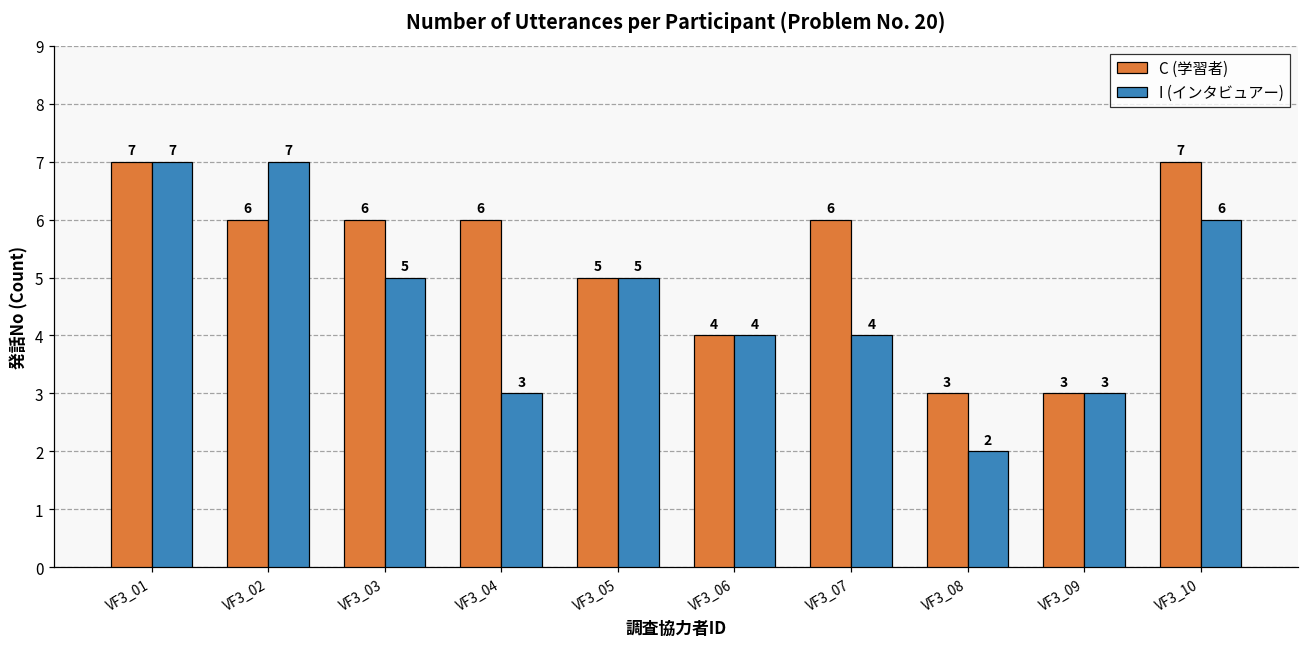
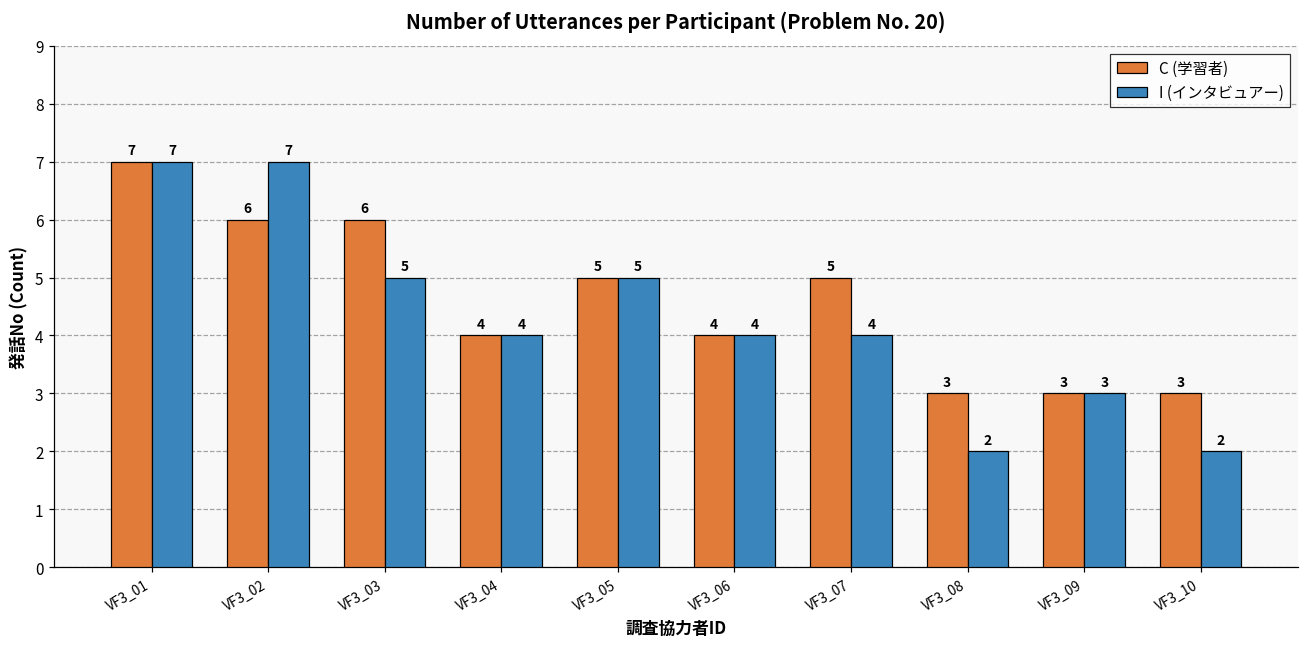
C (学習者), VF3_04: 6 -> 4
I (インタビュアー), VF3_04: 3 -> 4
C (学習者), VF3_07: 6 -> 5
C (学習者), VF3_10: 7 -> 3
I (インタビュアー), VF3_10: 6 -> 2
